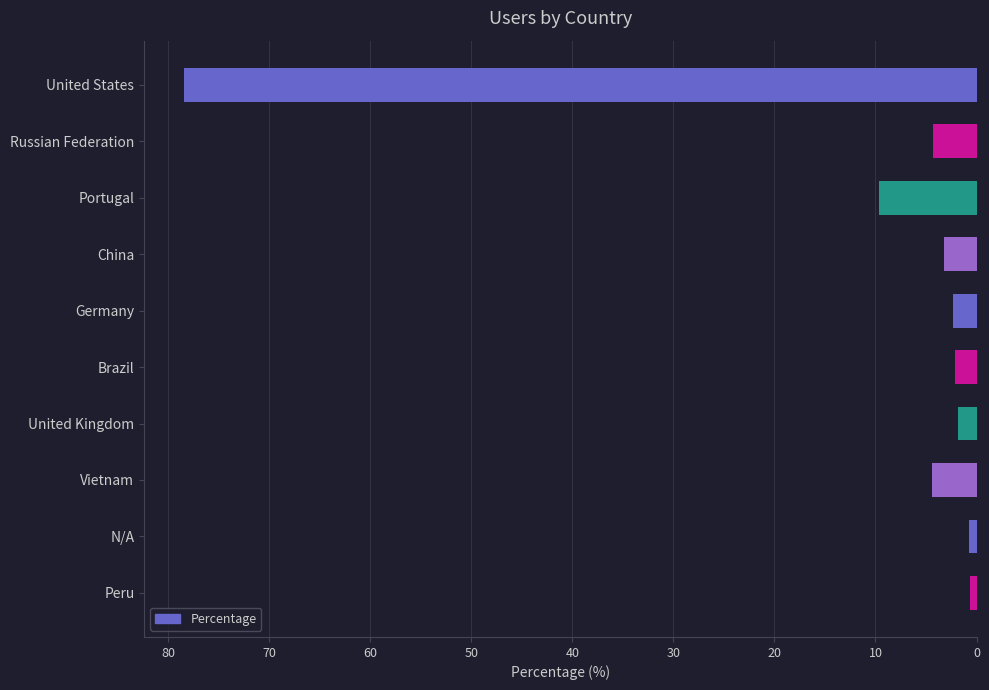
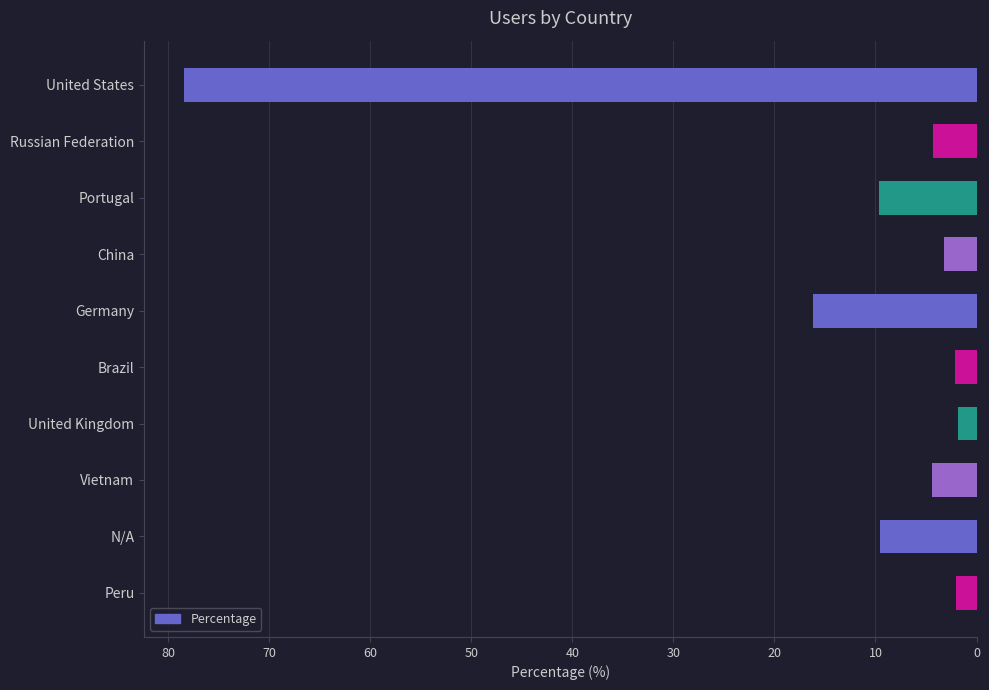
Germany: 2.3 -> 16.2
N/A: 0.7 -> 9.6
Peru: 0.6 -> 2.0
